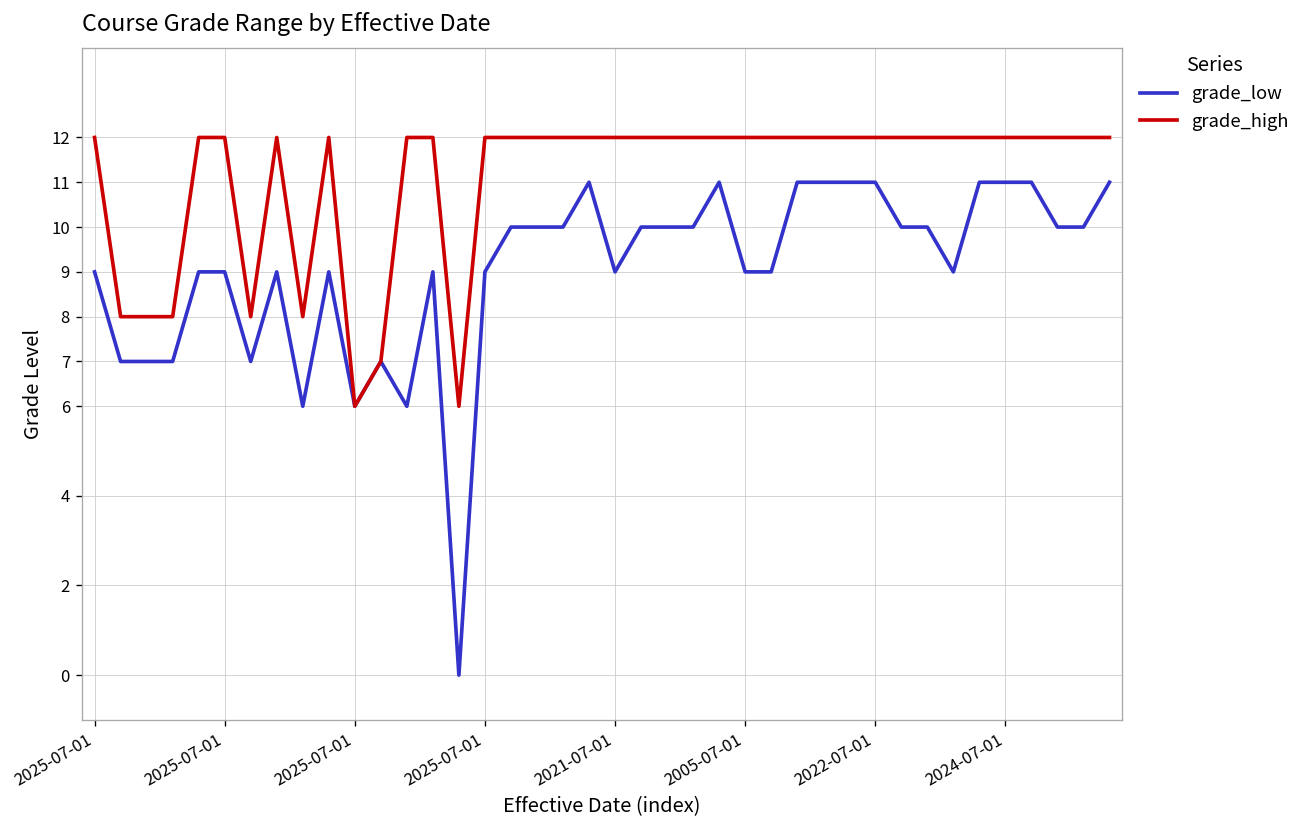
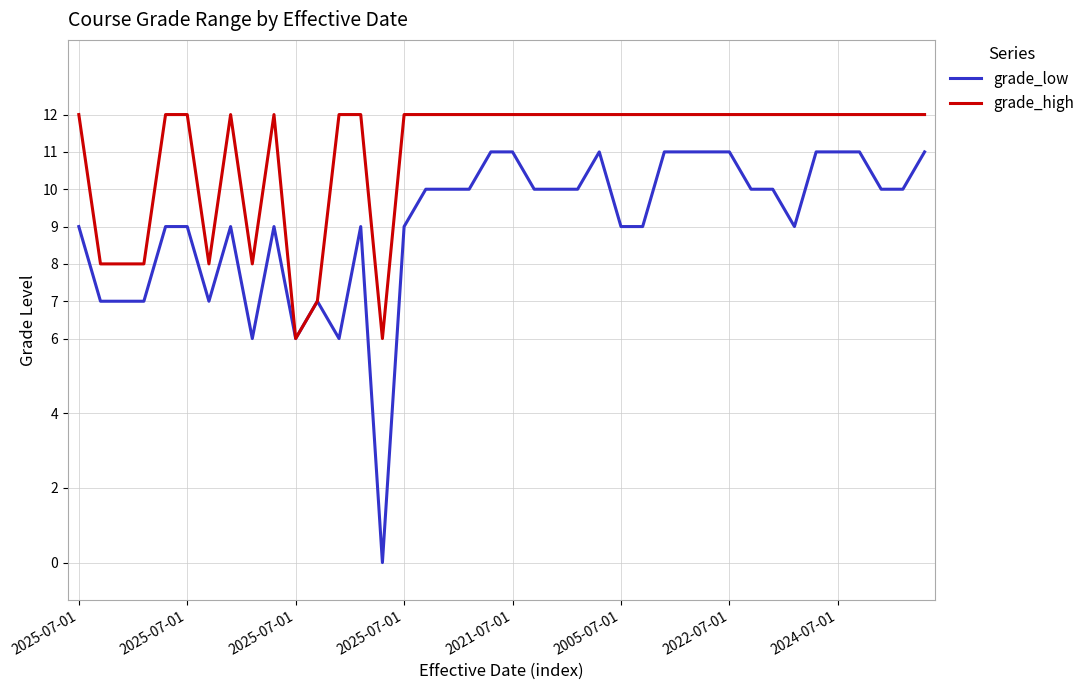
grade_low, 2021-07-01: 9 -> 11
